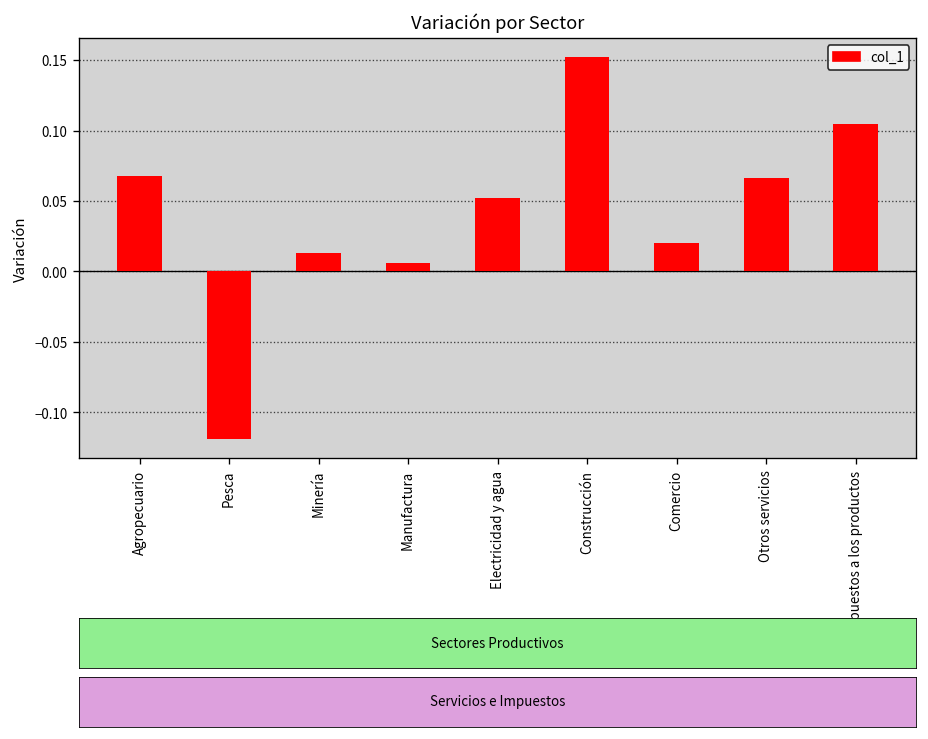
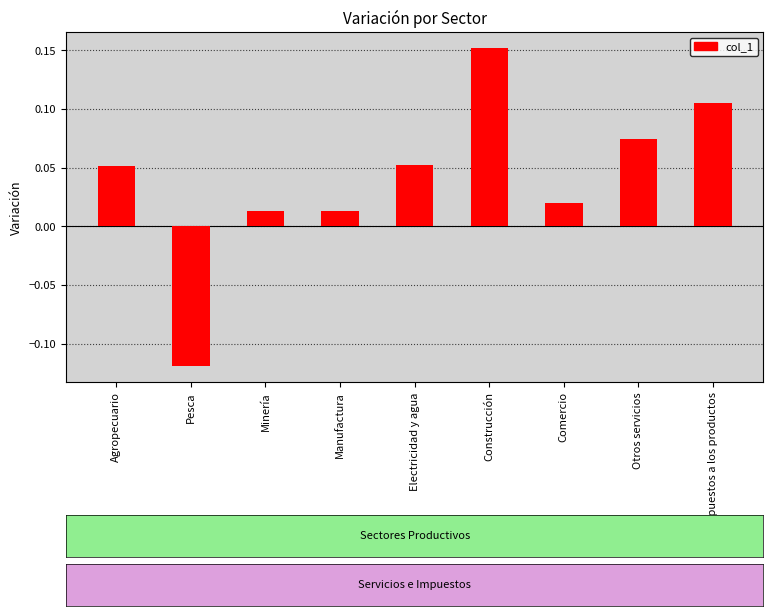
Agropecuario: 0.068 -> 0.051
Manufactura: 0.006 -> 0.013
Otros servicios: 0.066 -> 0.074
